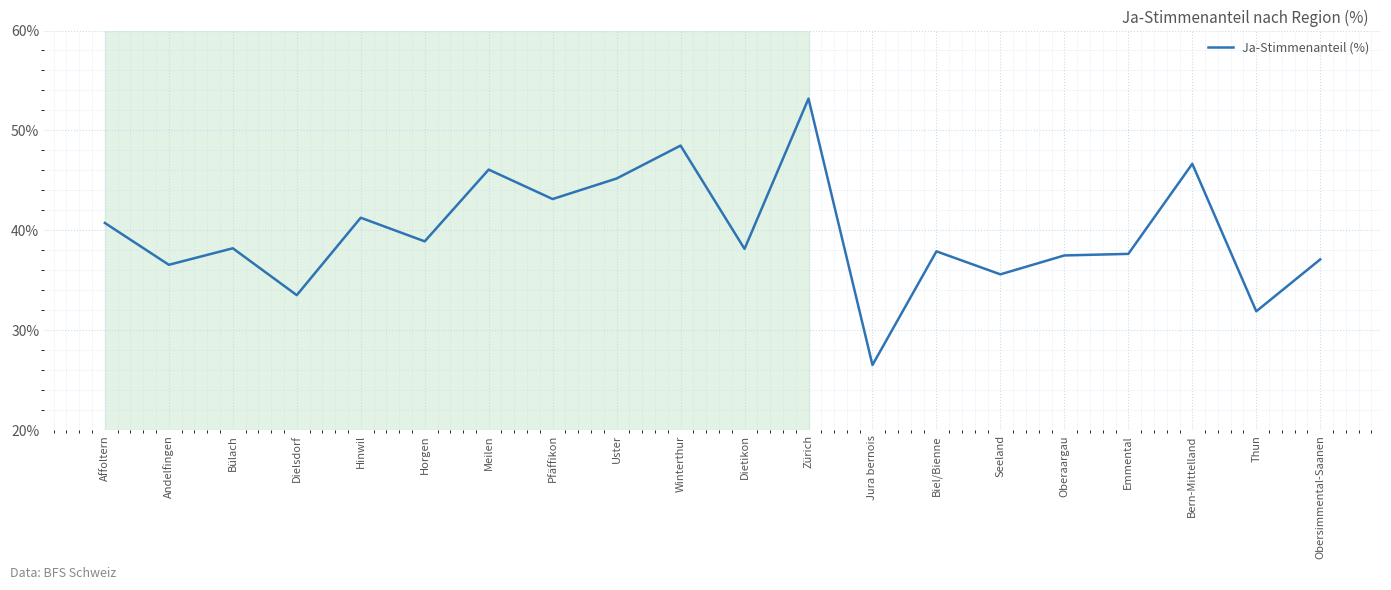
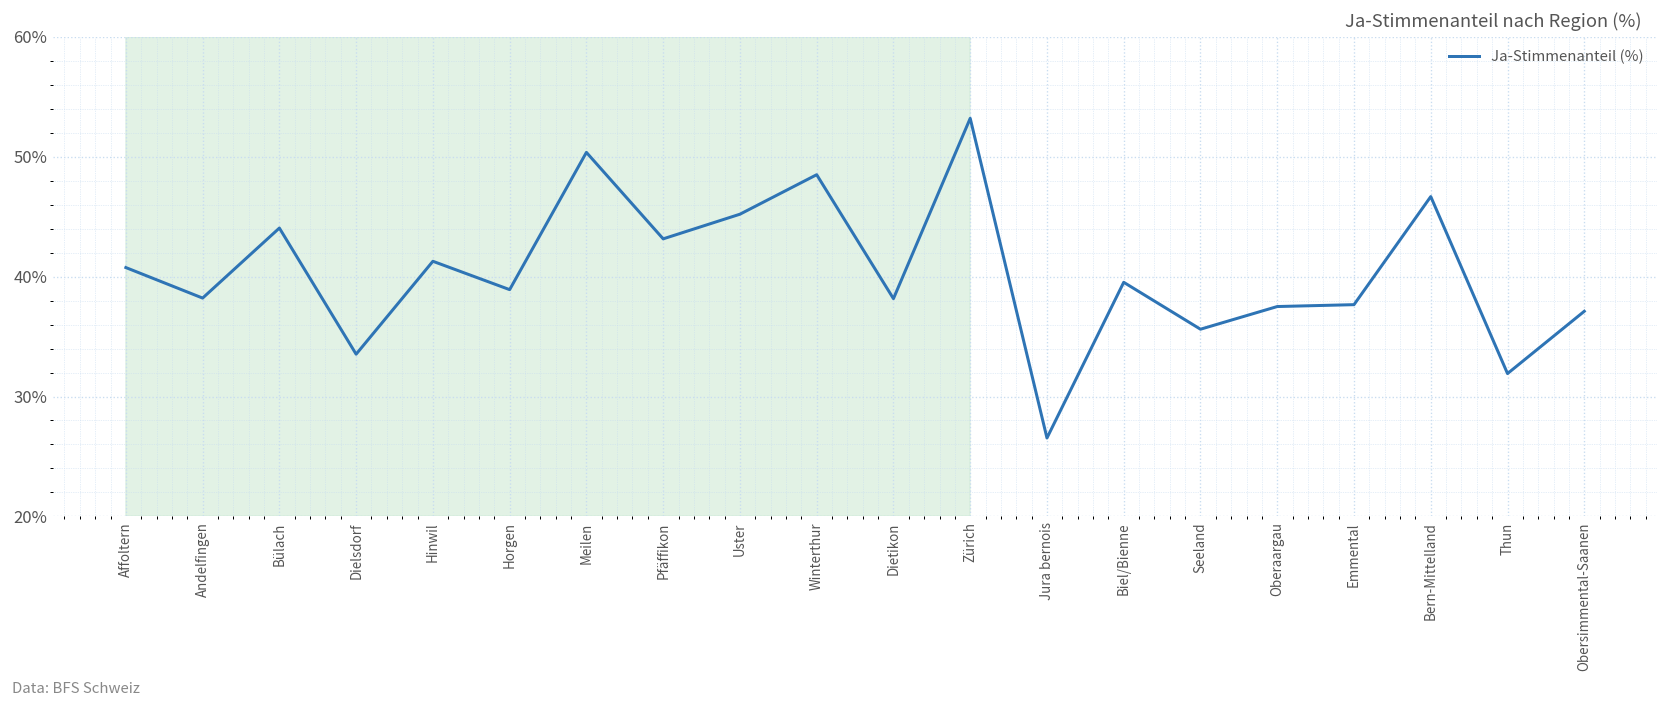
Andelfingen: 37% -> 38%
Bülach: 38% -> 44%
Meilen: 46% -> 50%
Biel/Bienne: 38% -> 40%
